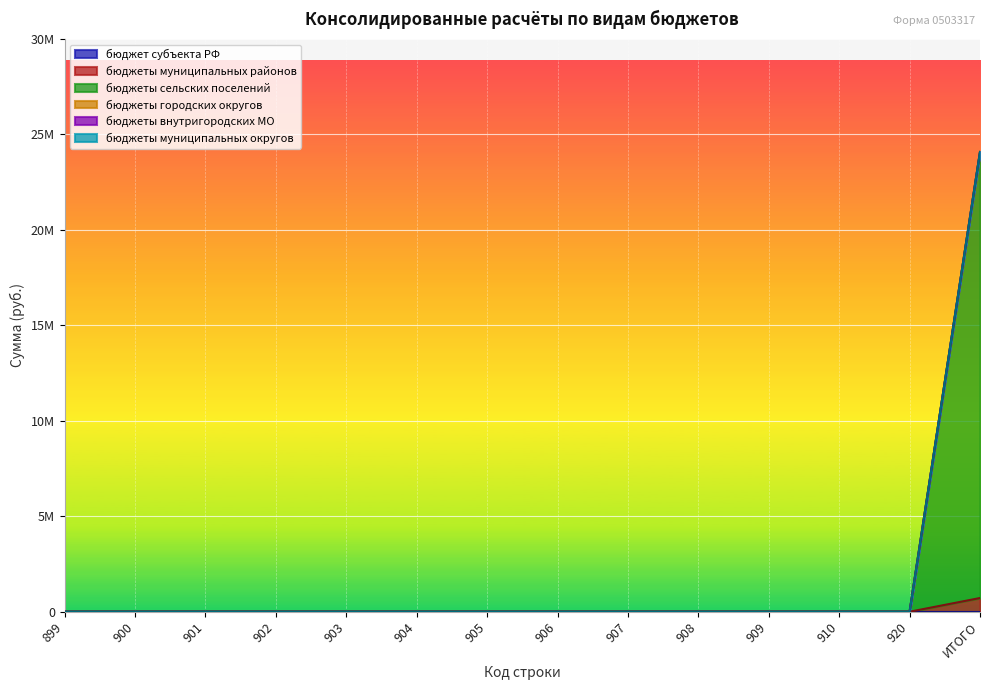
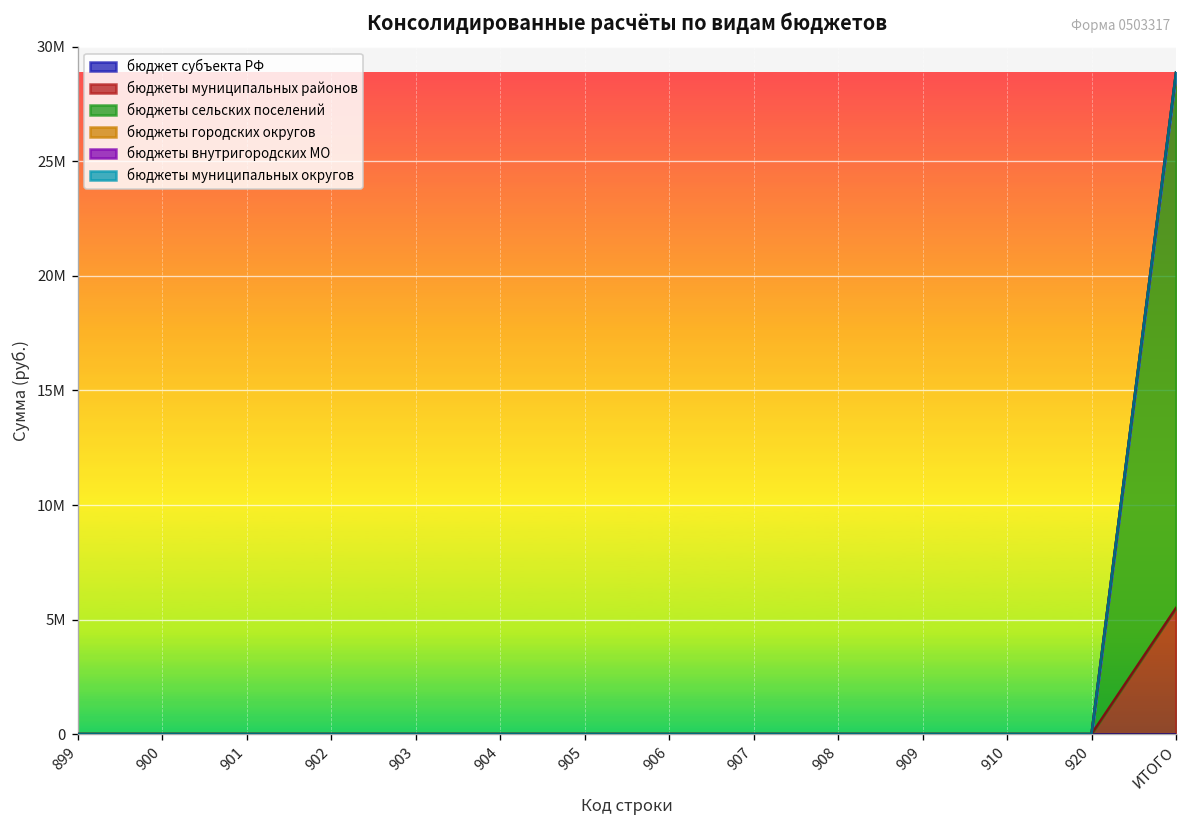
бюджеты муниципальных районов, ИТОГО: 700000 -> 5500000
